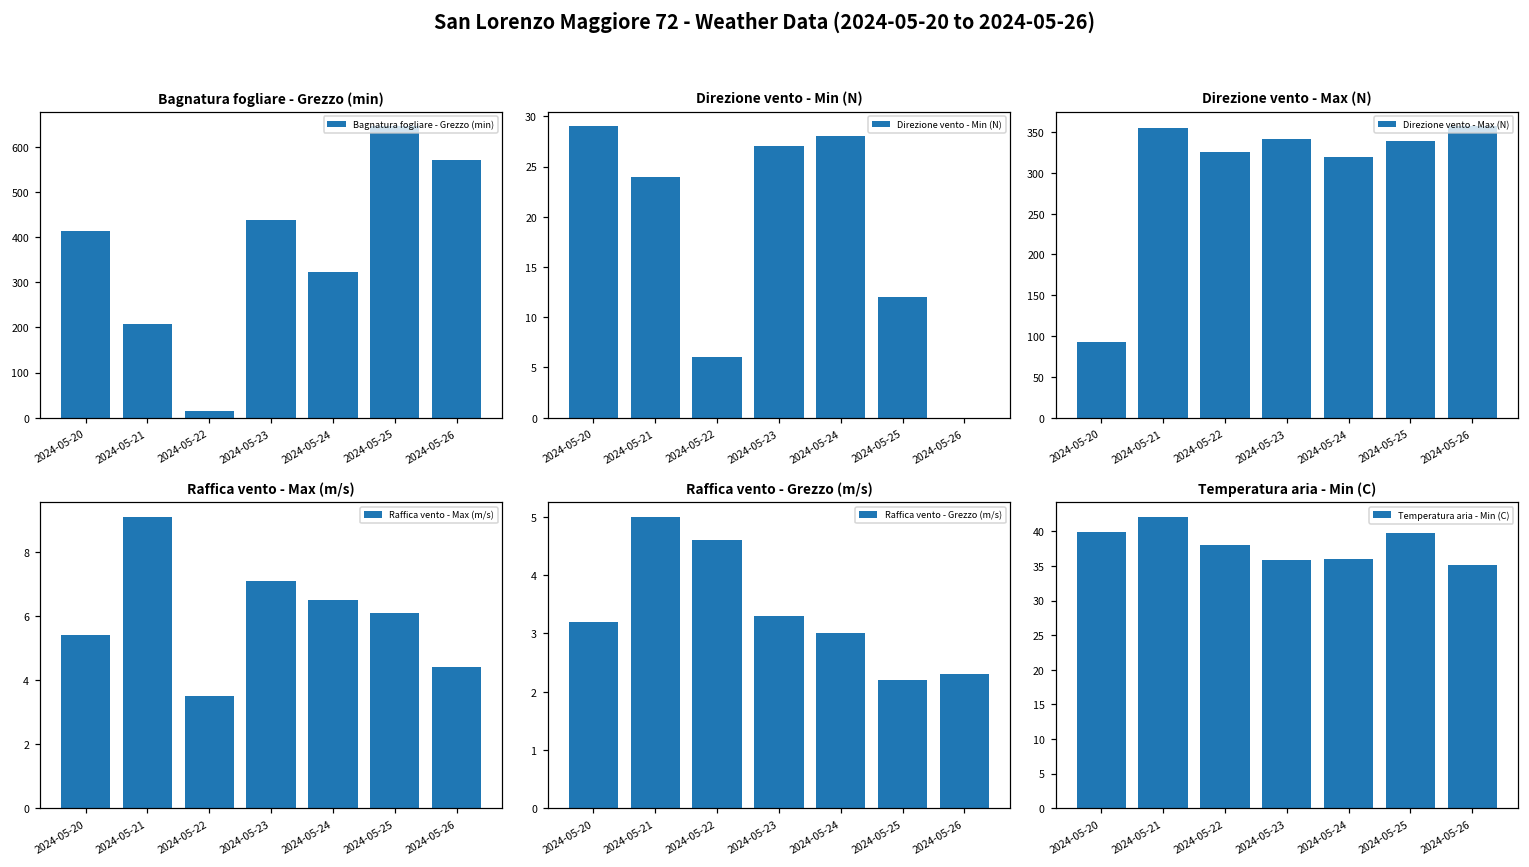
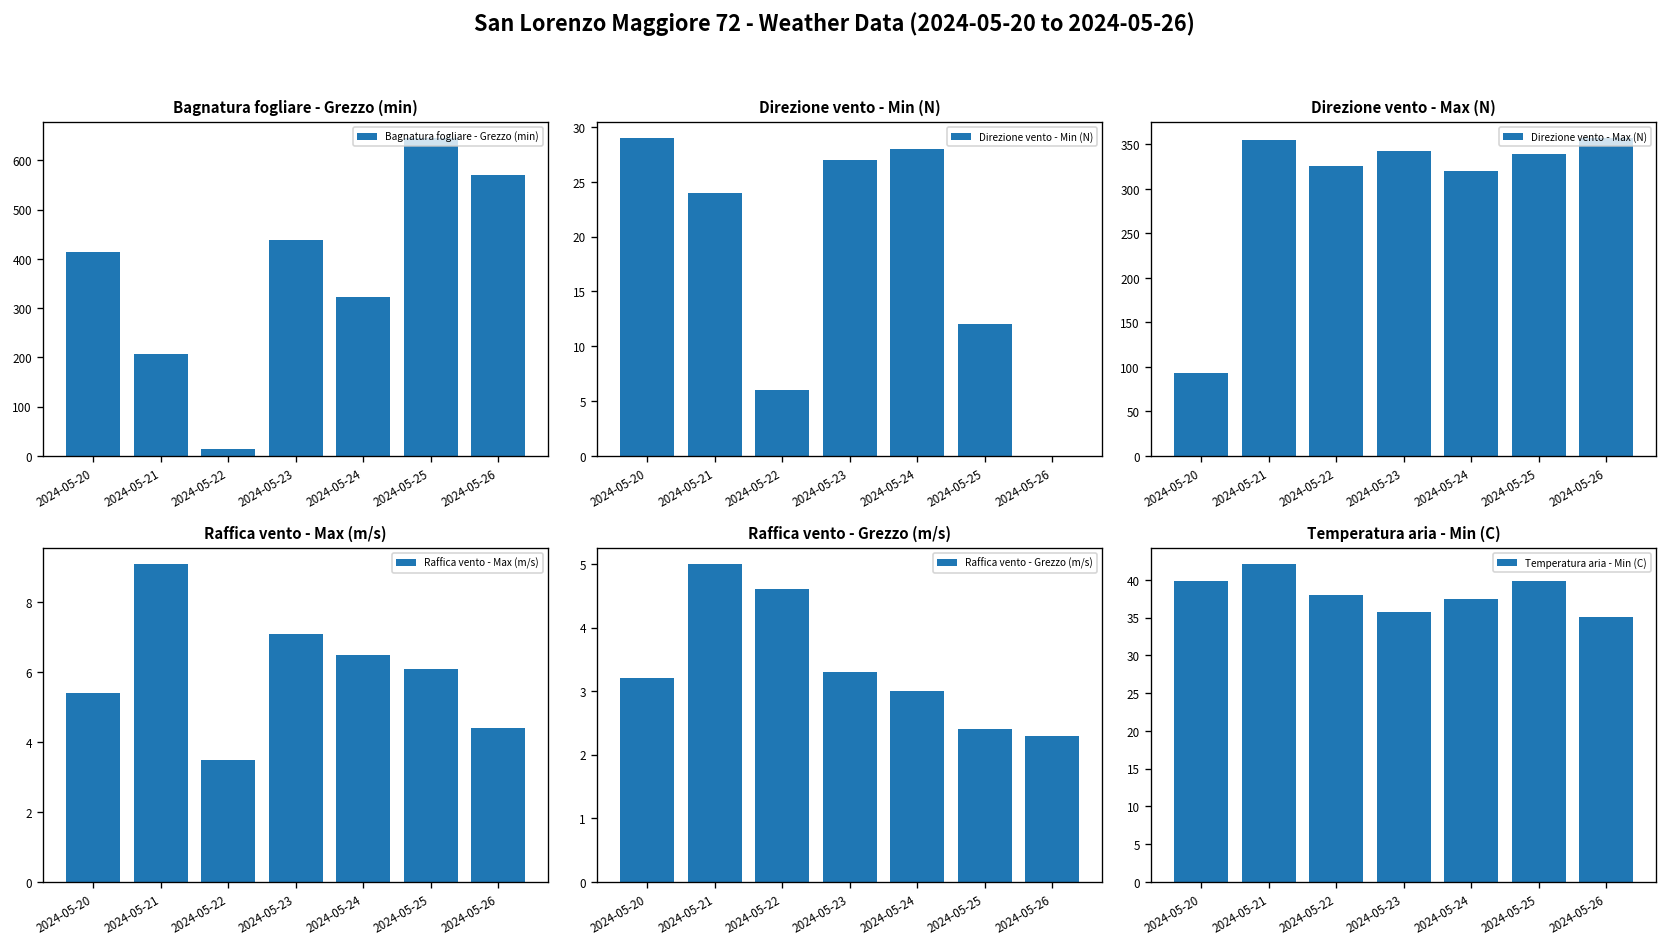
Raffica vento - Grezzo (m/s), 2024-05-25: 2.2 -> 2.4
Temperatura aria - Min (C), 2024-05-24: 36 -> 38
